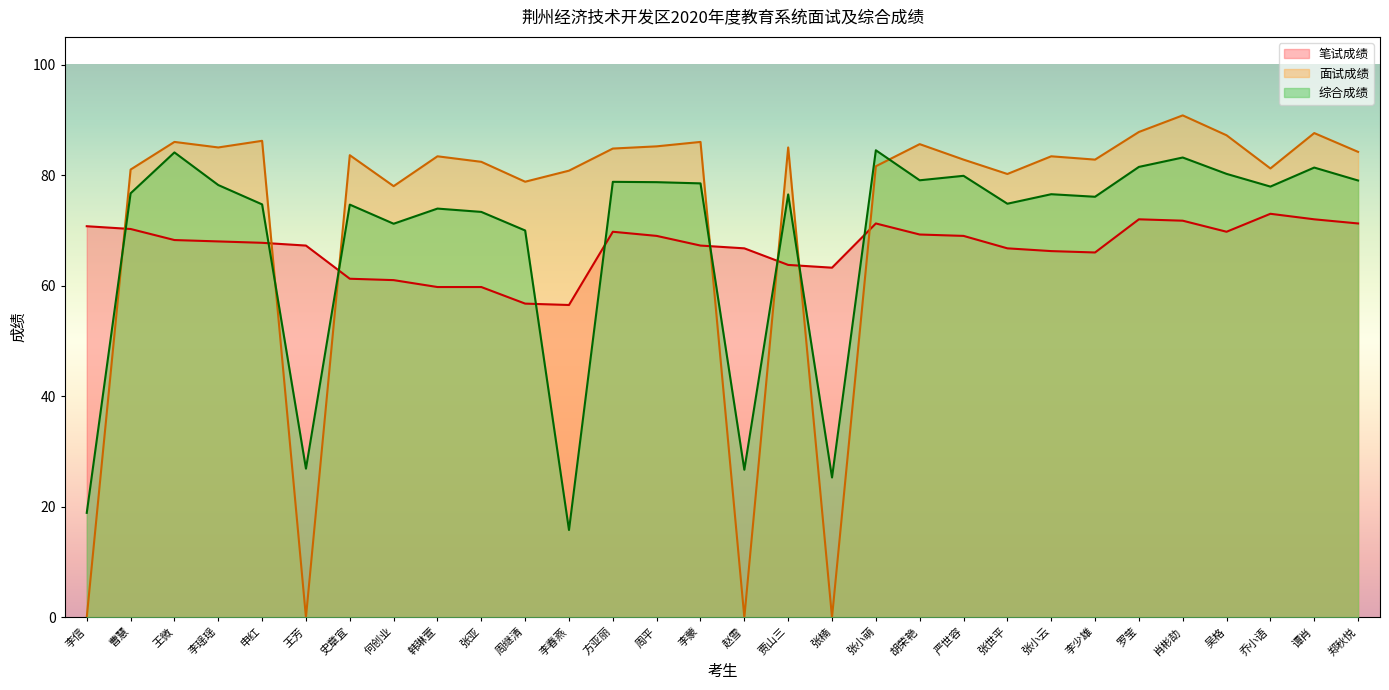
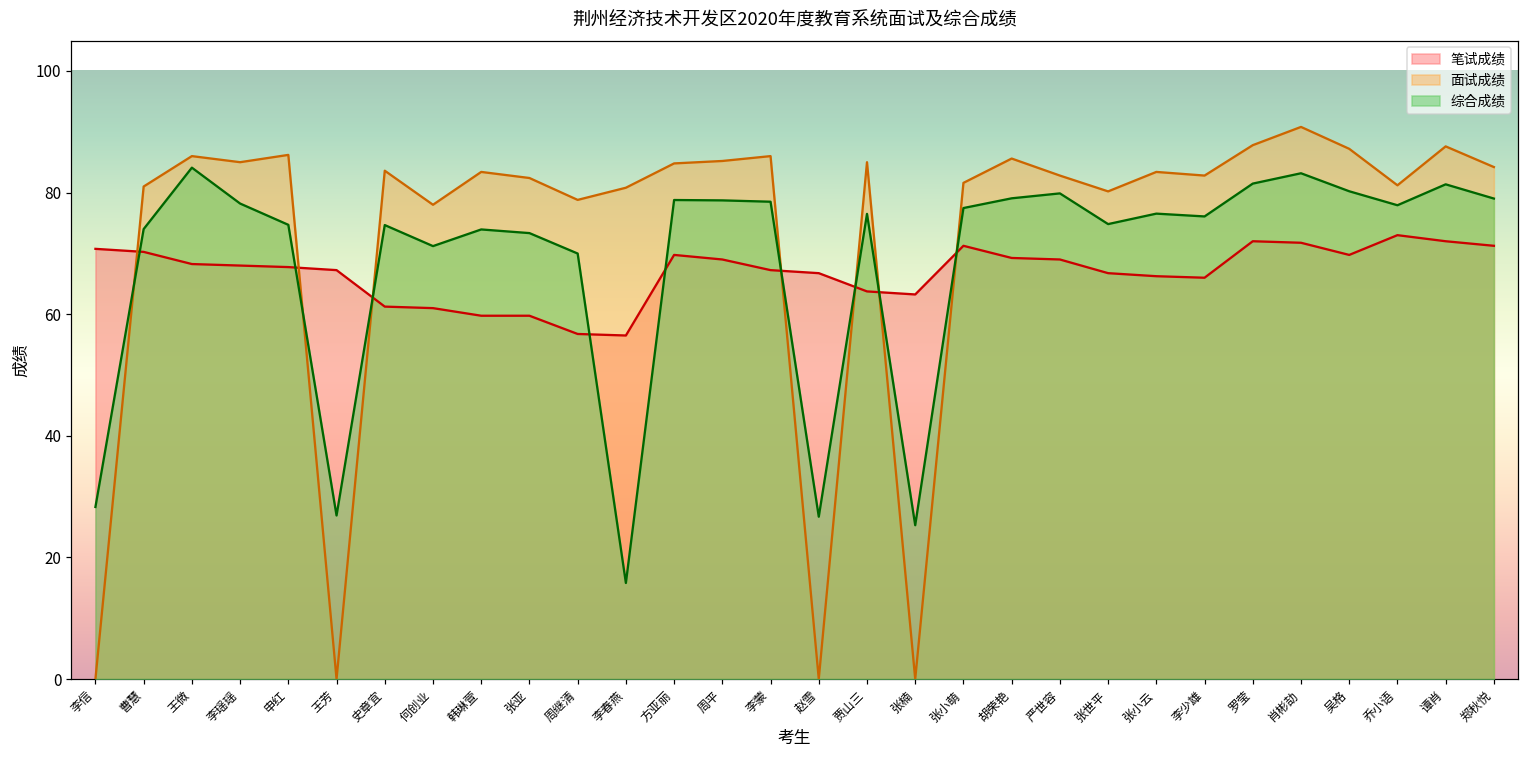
综合成绩, 李信: 19 -> 28
综合成绩, 曹慧: 77 -> 74
综合成绩, 张小萌: 84 -> 77
